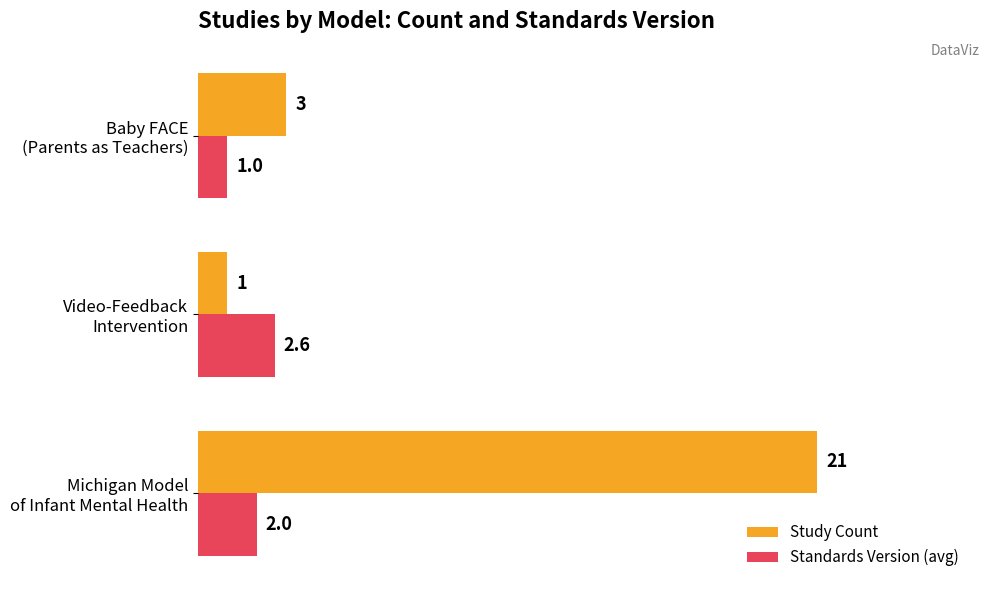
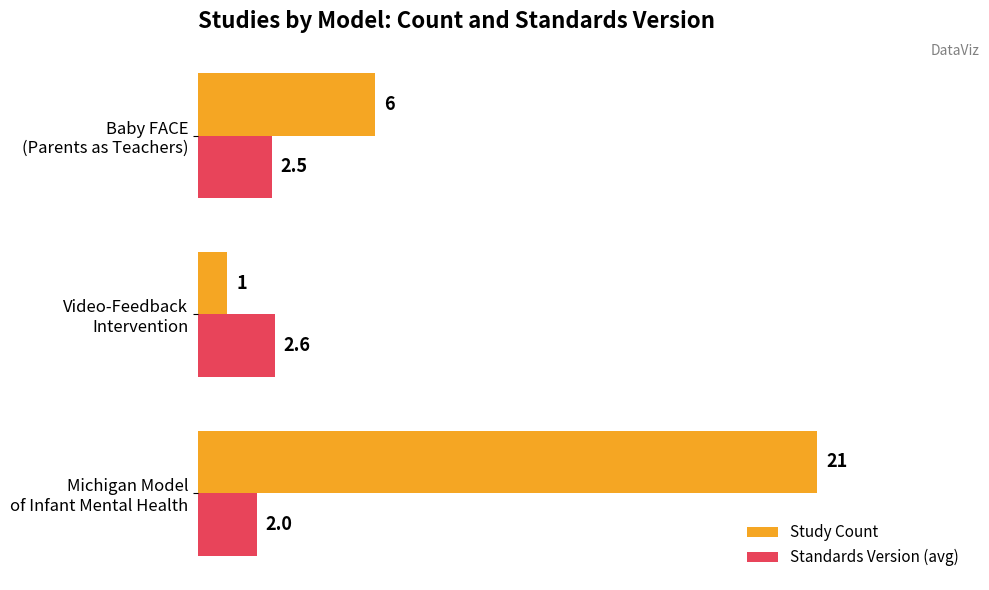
Study Count, Baby FACE (Parents as Teachers): 3 -> 6
Standards Version (avg), Baby FACE (Parents as Teachers): 1.0 -> 2.5
